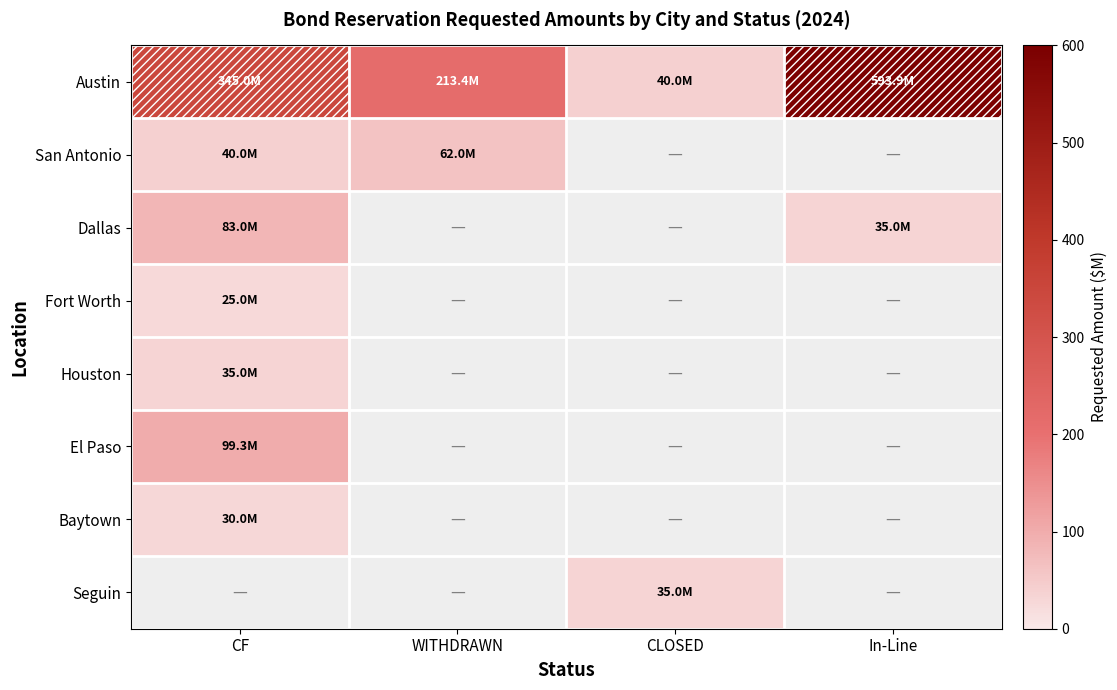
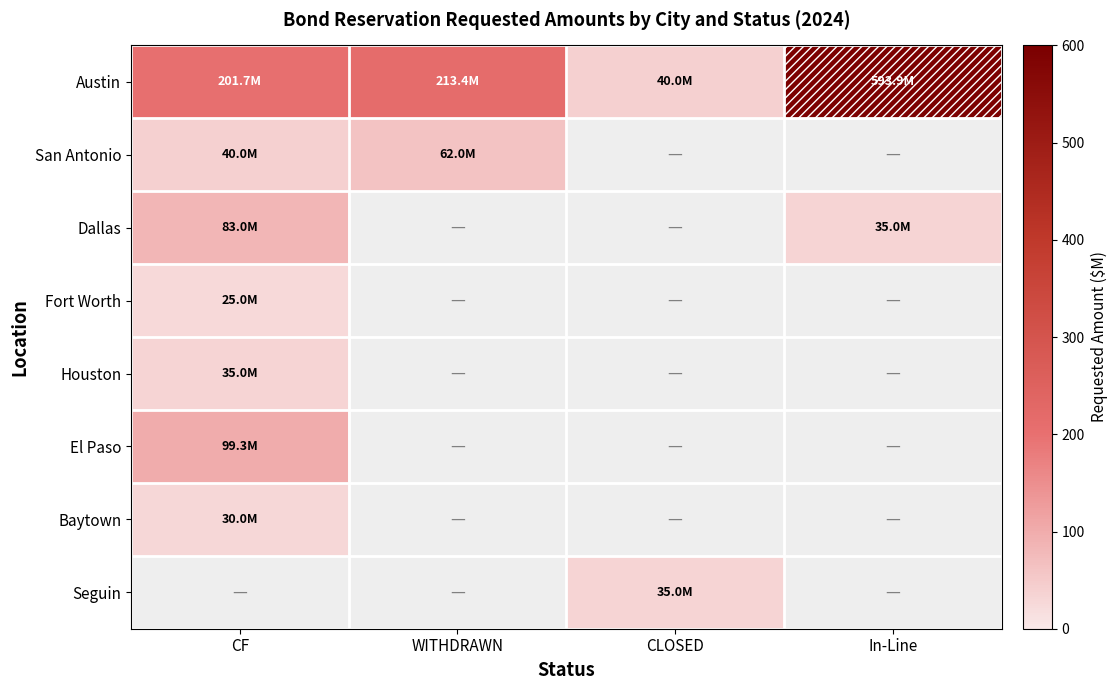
Austin, CF: 345.0M -> 201.7M
